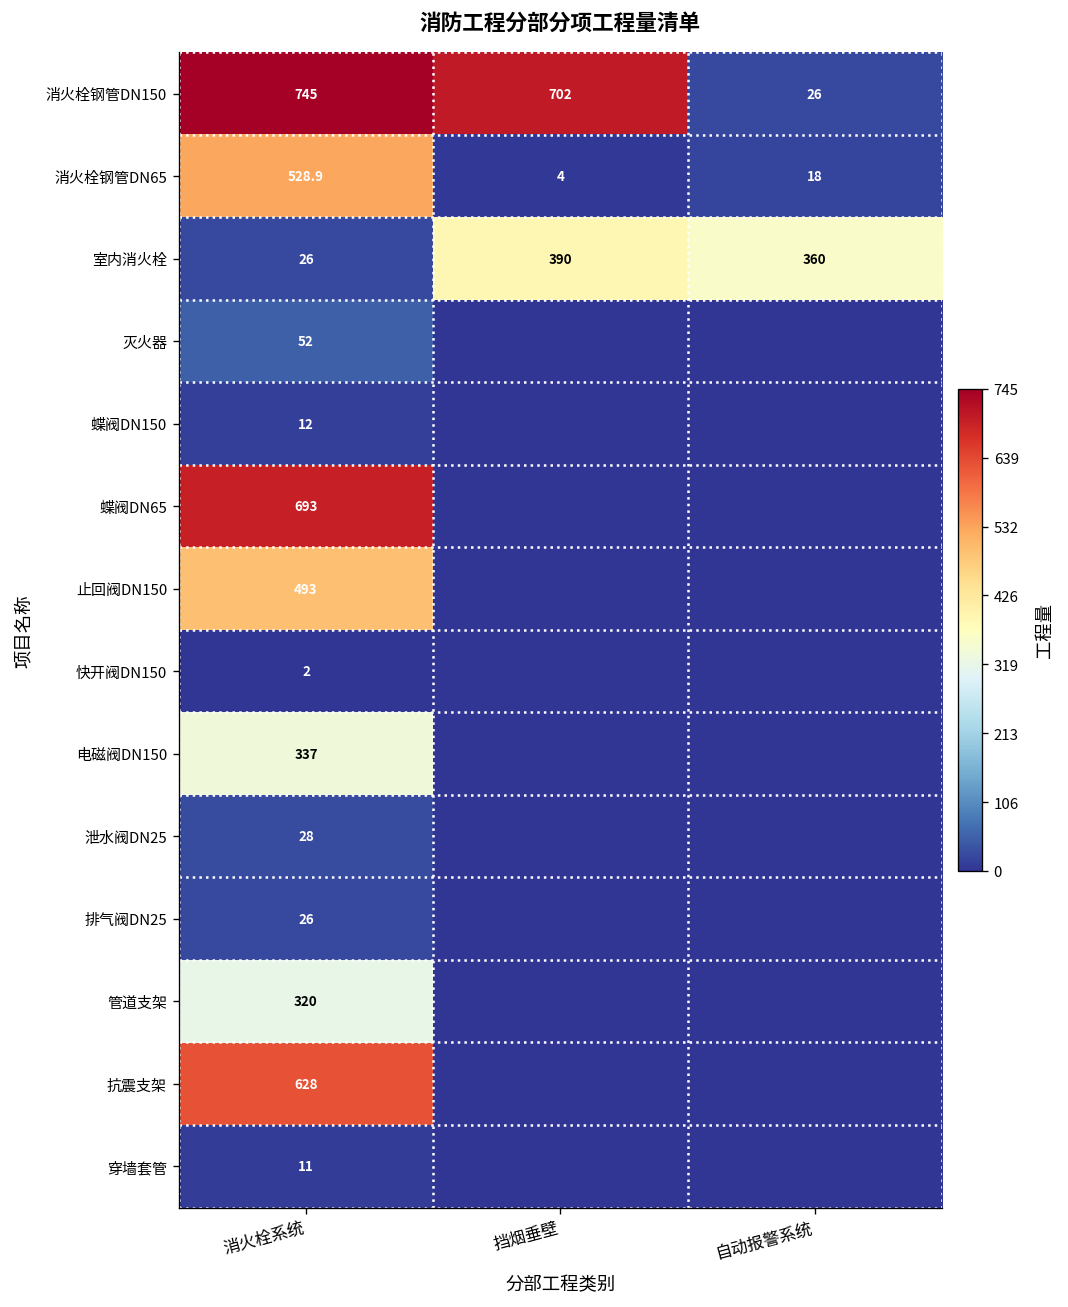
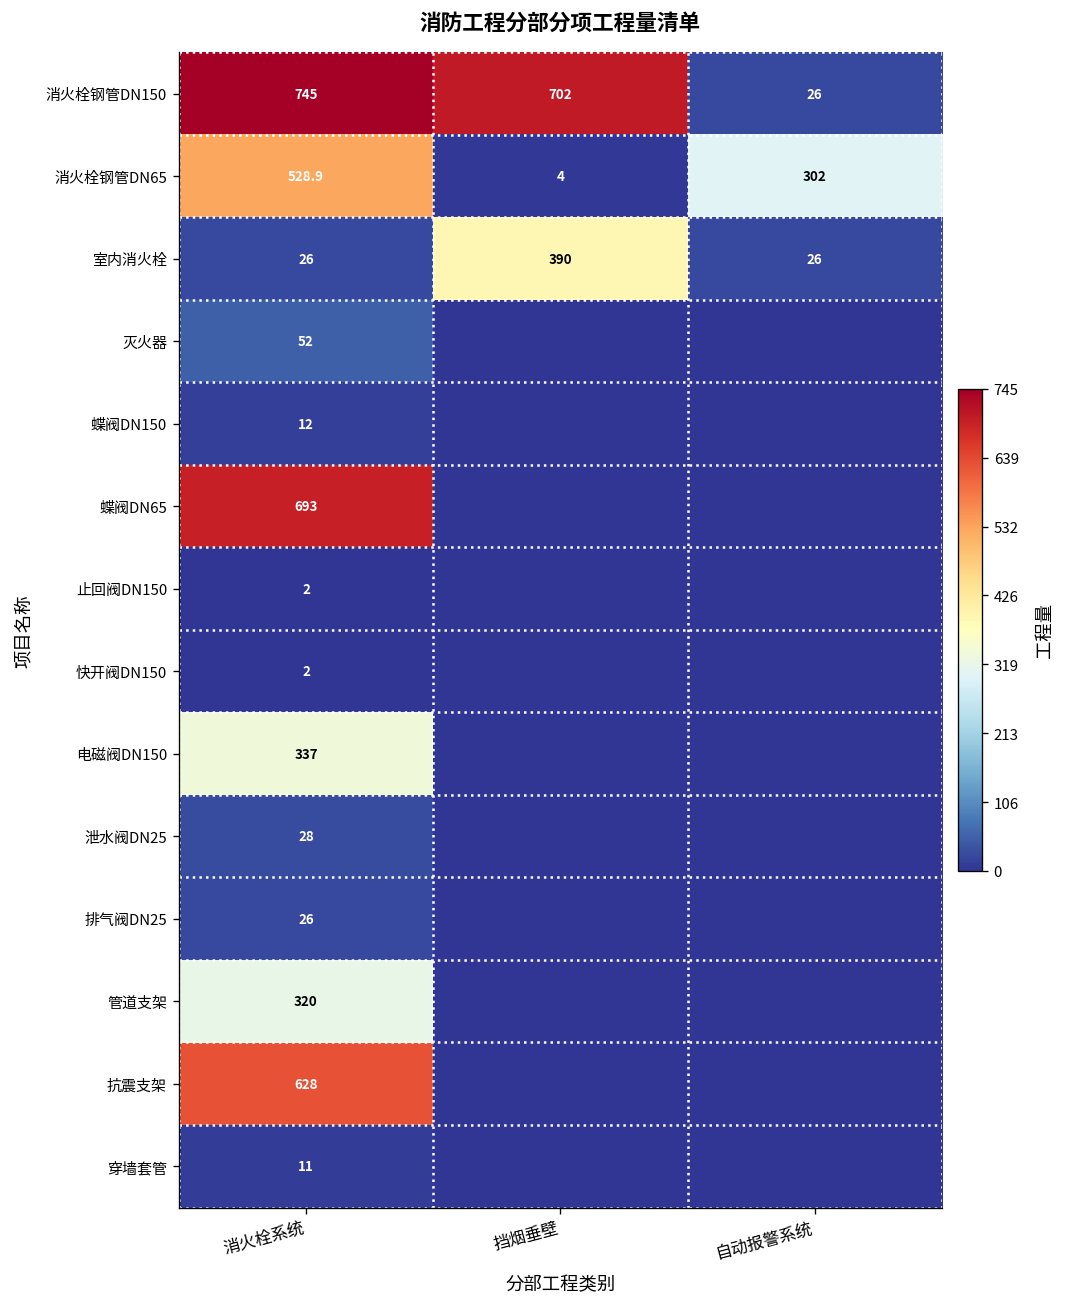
消火栓钢管DN65, 自动报警系统: 18 -> 302
室内消火栓, 自动报警系统: 360 -> 26
止回阀DN150, 消火栓系统: 493 -> 2
